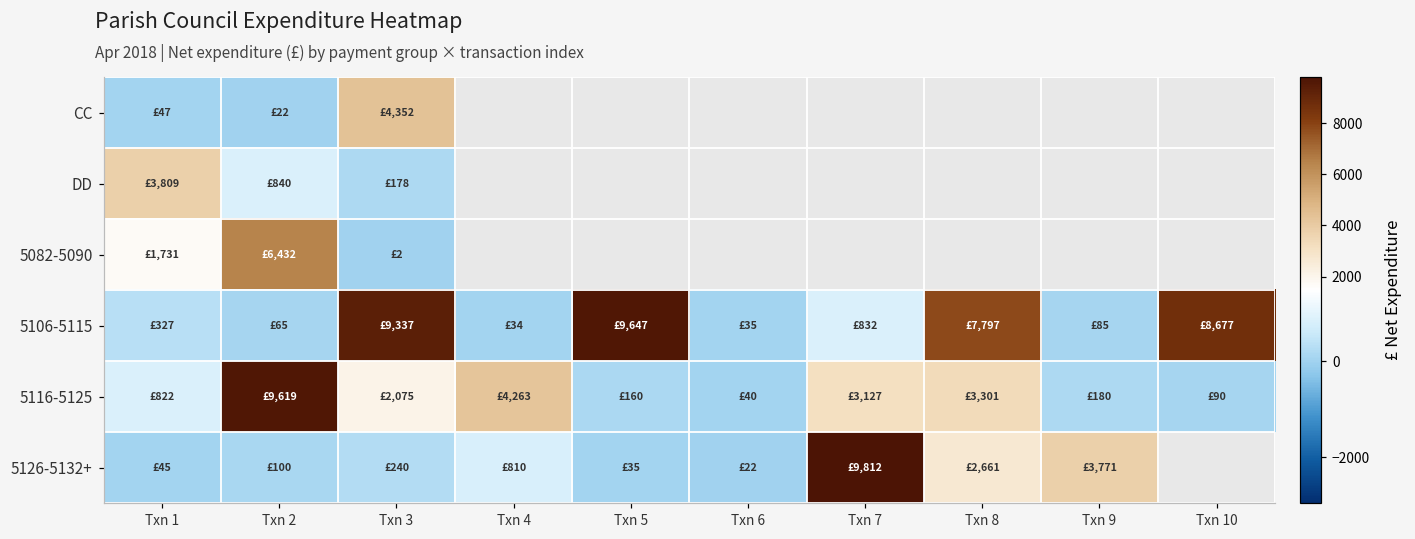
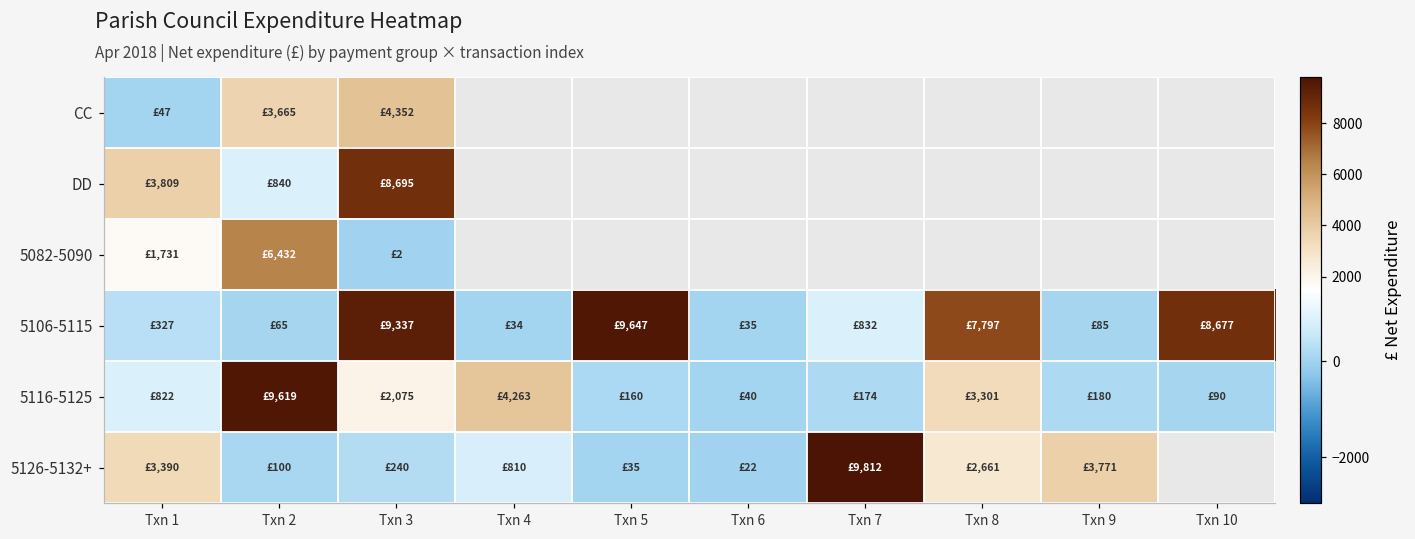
CC, Txn 2: £22 -> £3,665
DD, Txn 3: £178 -> £8,695
5116-5125, Txn 7: £3,127 -> £174
5126-5132+, Txn 1: £45 -> £3,390
